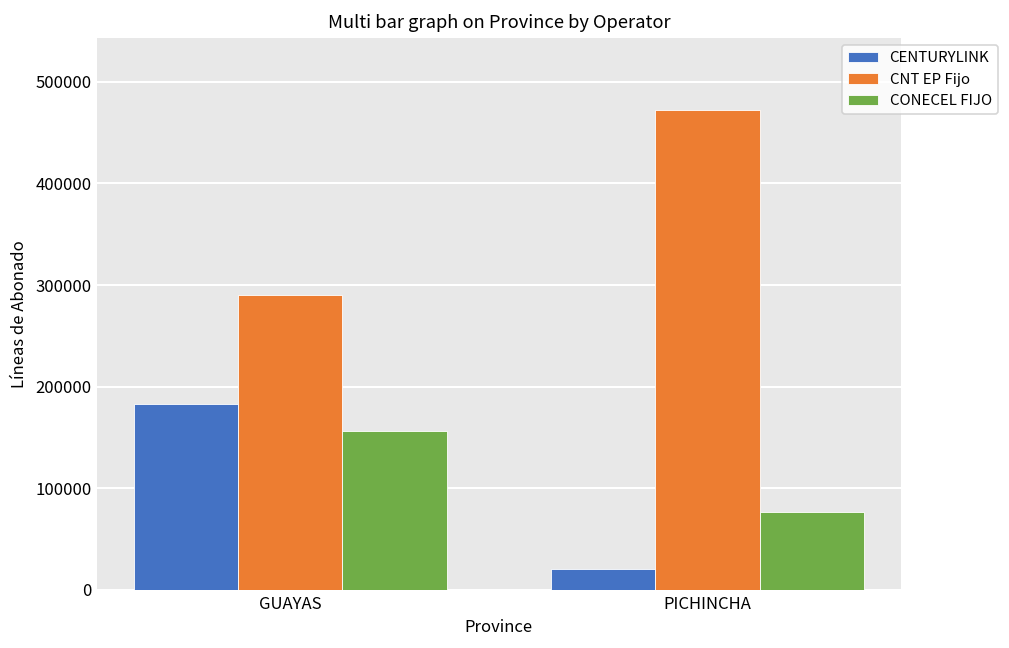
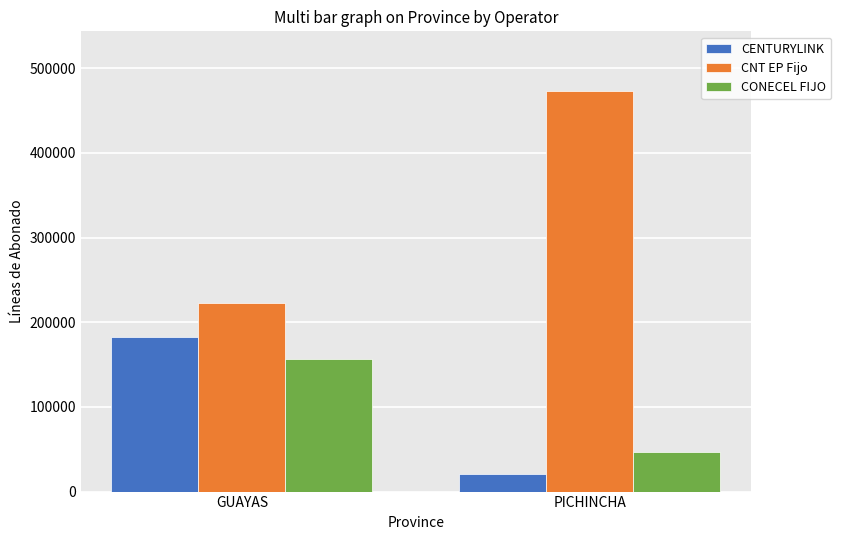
CNT EP Fijo, GUAYAS: 290000 -> 220000
CONECEL FIJO, PICHINCHA: 80000 -> 50000
